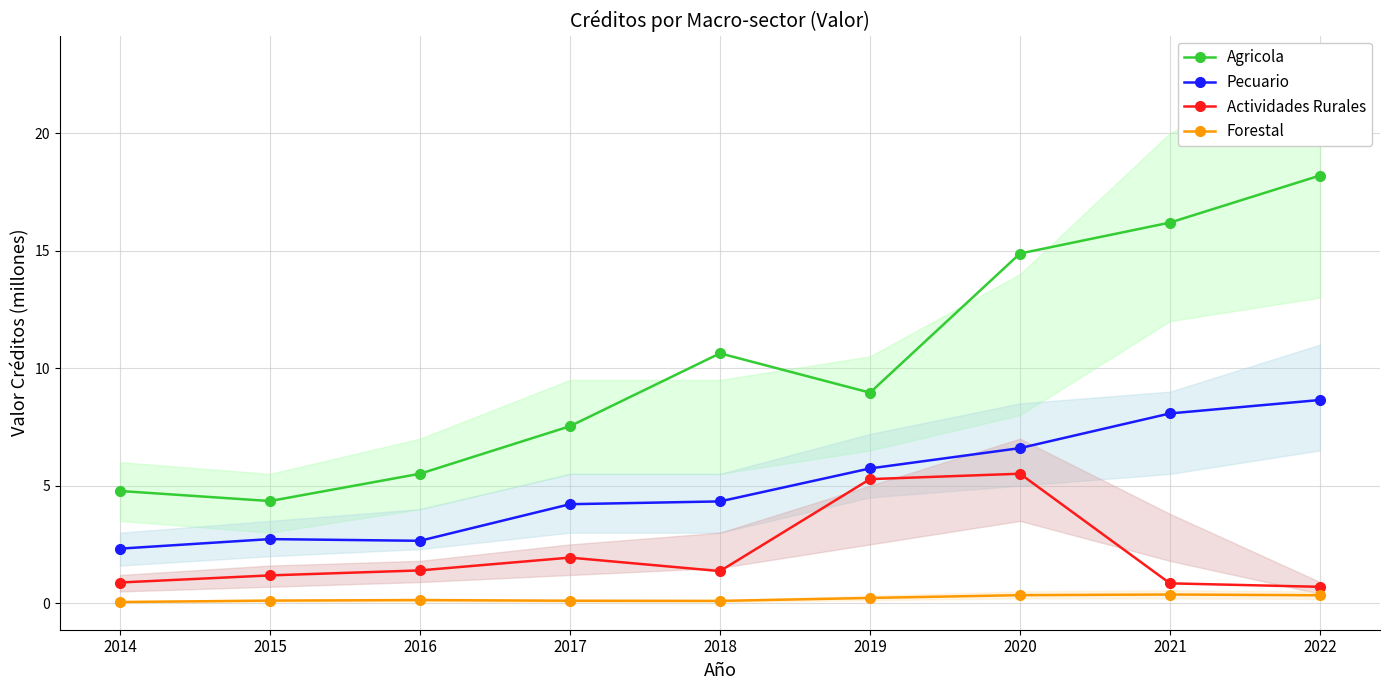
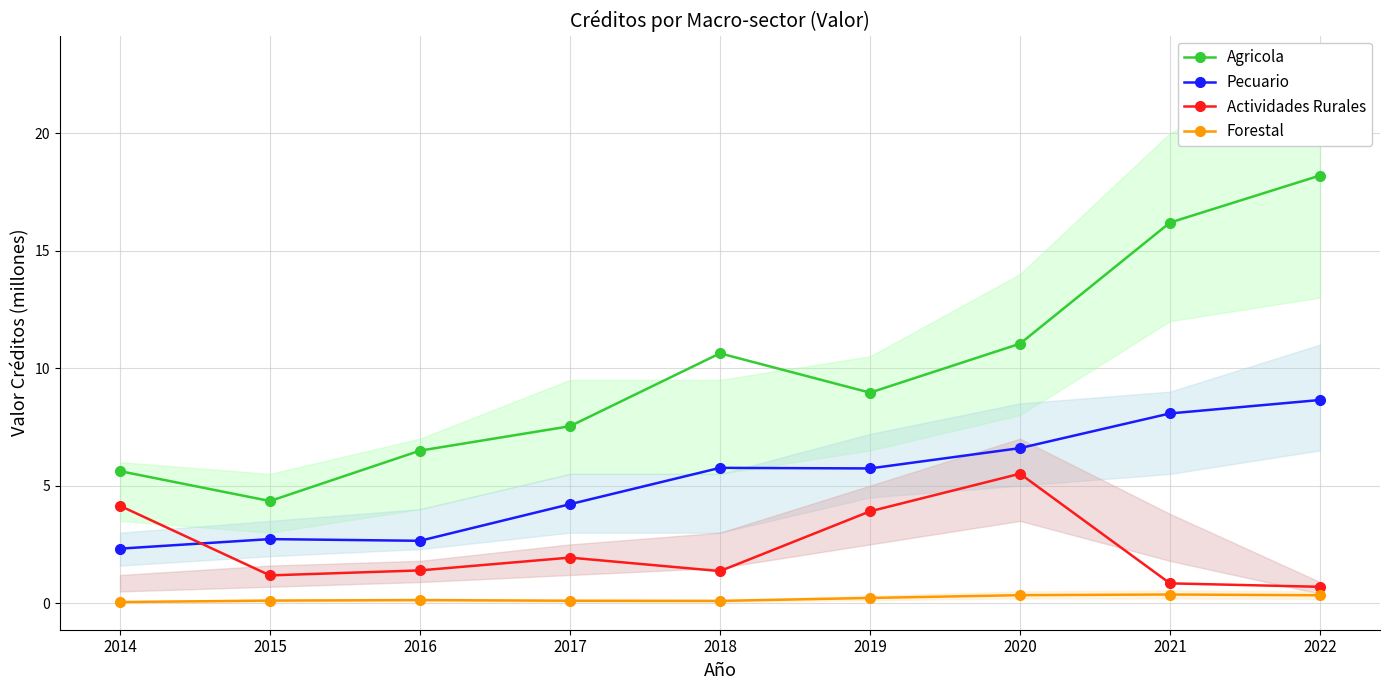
Agricola, 2014: 4.8 -> 5.6
Actividades Rurales, 2014: 0.9 -> 4.1
Agricola, 2016: 5.5 -> 6.5
Pecuario, 2018: 4.3 -> 5.8
Actividades Rurales, 2019: 5.3 -> 3.9
Agricola, 2020: 14.9 -> 11.0
